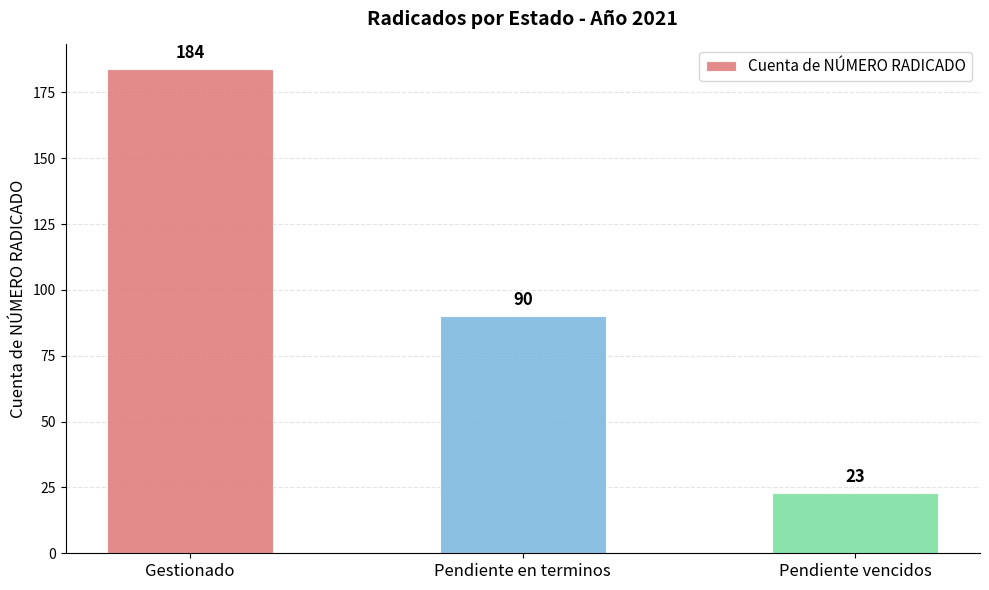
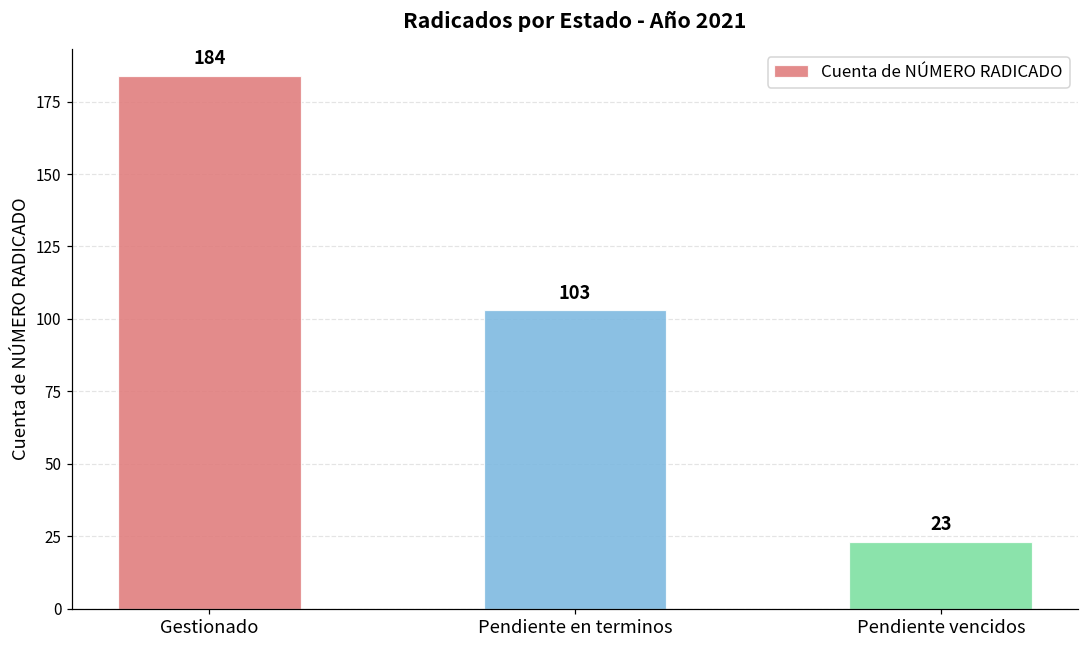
Pendiente en terminos: 90 -> 103
